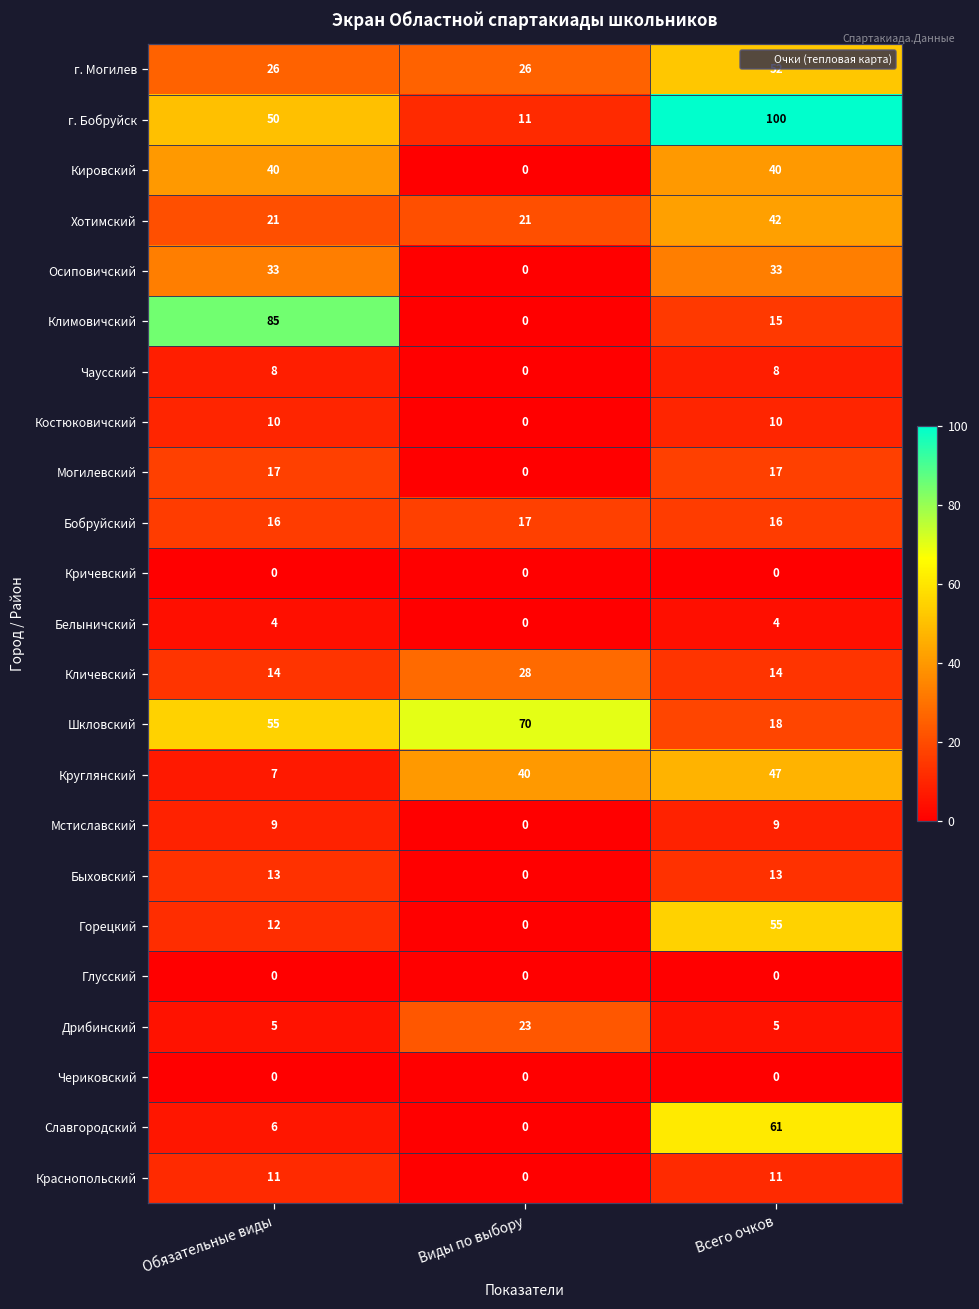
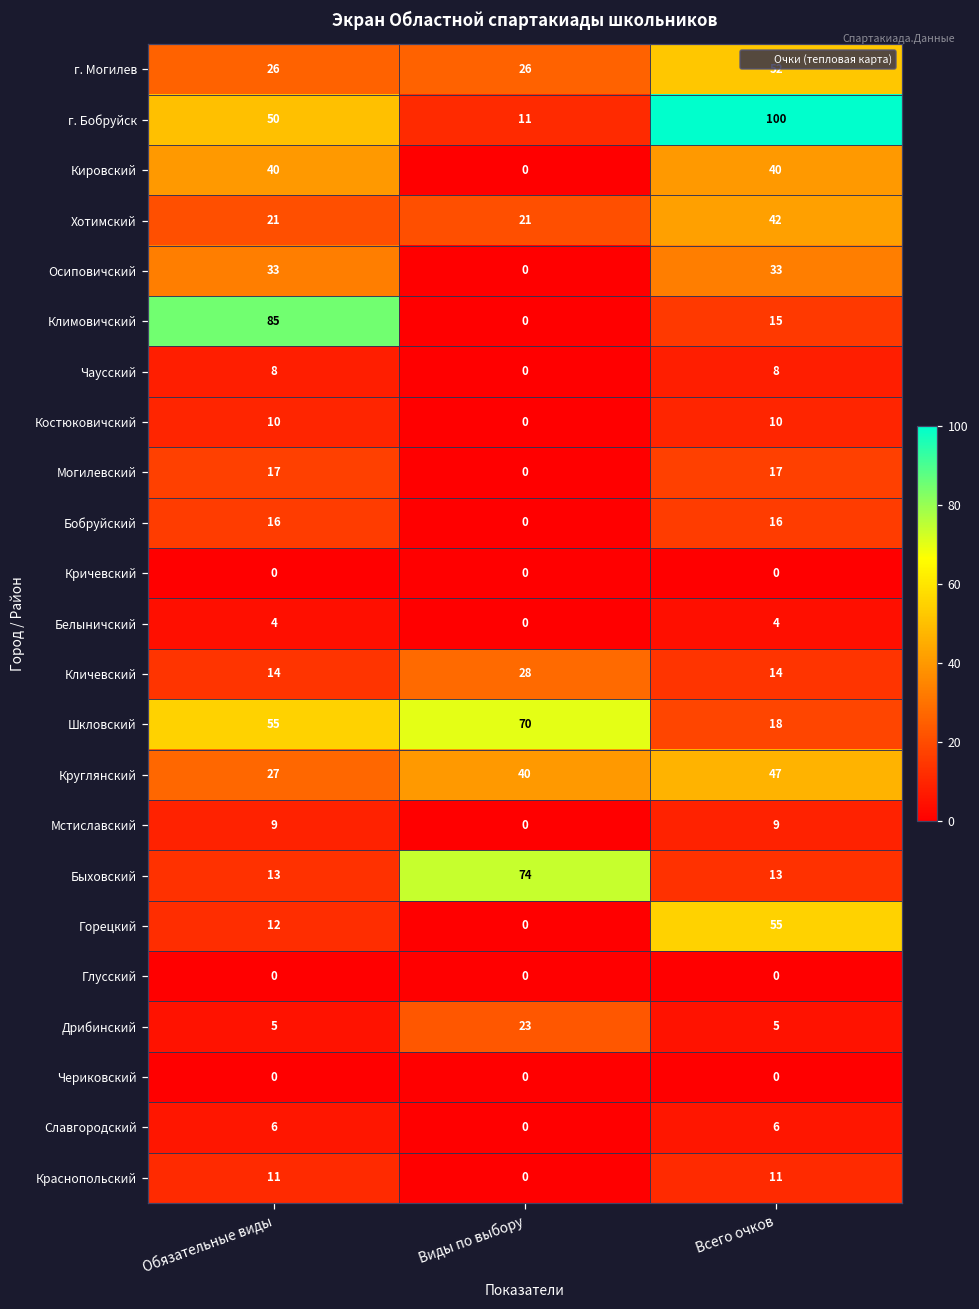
Бобруйский, Виды по выбору: 17 -> 0
Круглянский, Обязательные виды: 7 -> 27
Быховский, Виды по выбору: 0 -> 74
Славгородский, Всего очков: 61 -> 6
